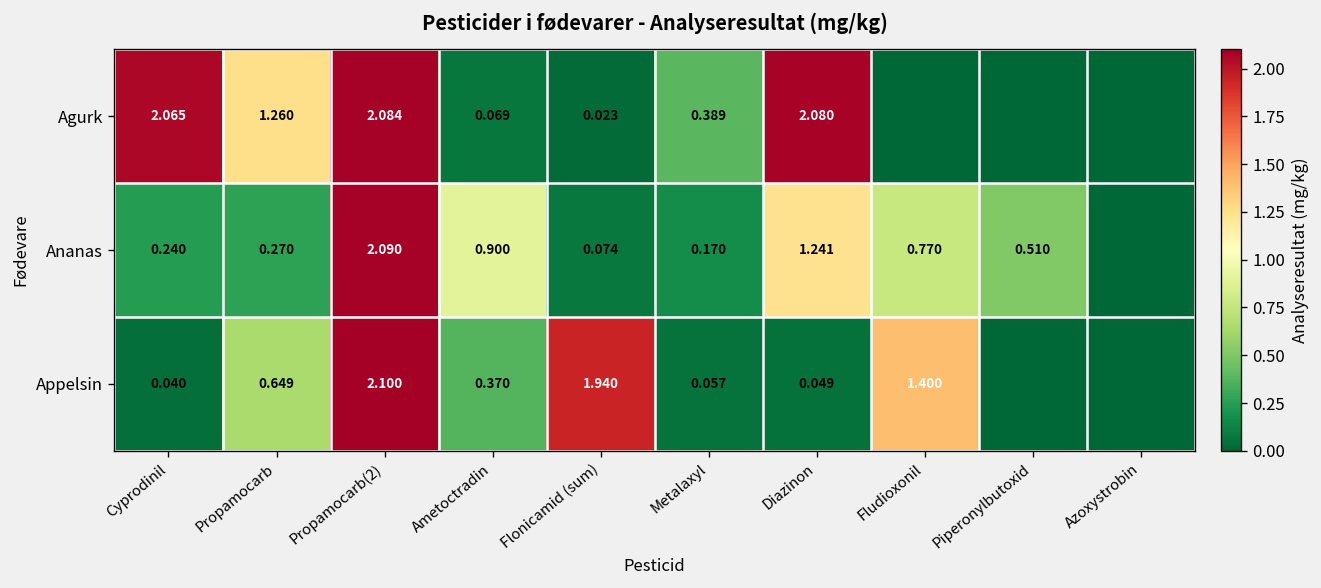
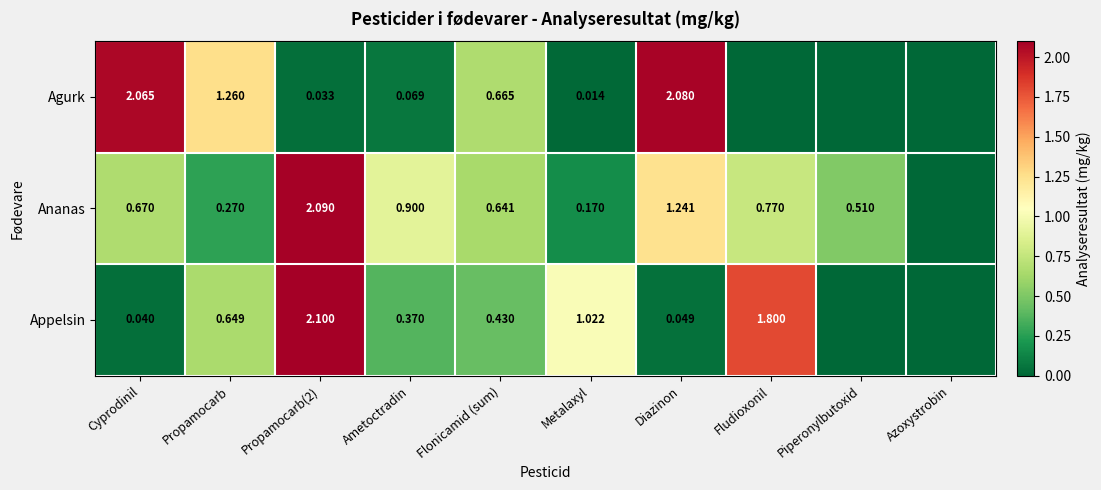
Agurk, Propamocarb(2): 2.084 -> 0.033
Agurk, Flonicamid (sum): 0.023 -> 0.665
Agurk, Metalaxyl: 0.389 -> 0.014
Ananas, Cyprodinil: 0.240 -> 0.670
Ananas, Flonicamid (sum): 0.074 -> 0.641
Appelsin, Flonicamid (sum): 1.940 -> 0.430
Appelsin, Metalaxyl: 0.057 -> 1.022
Appelsin, Fludioxonil: 1.400 -> 1.800
